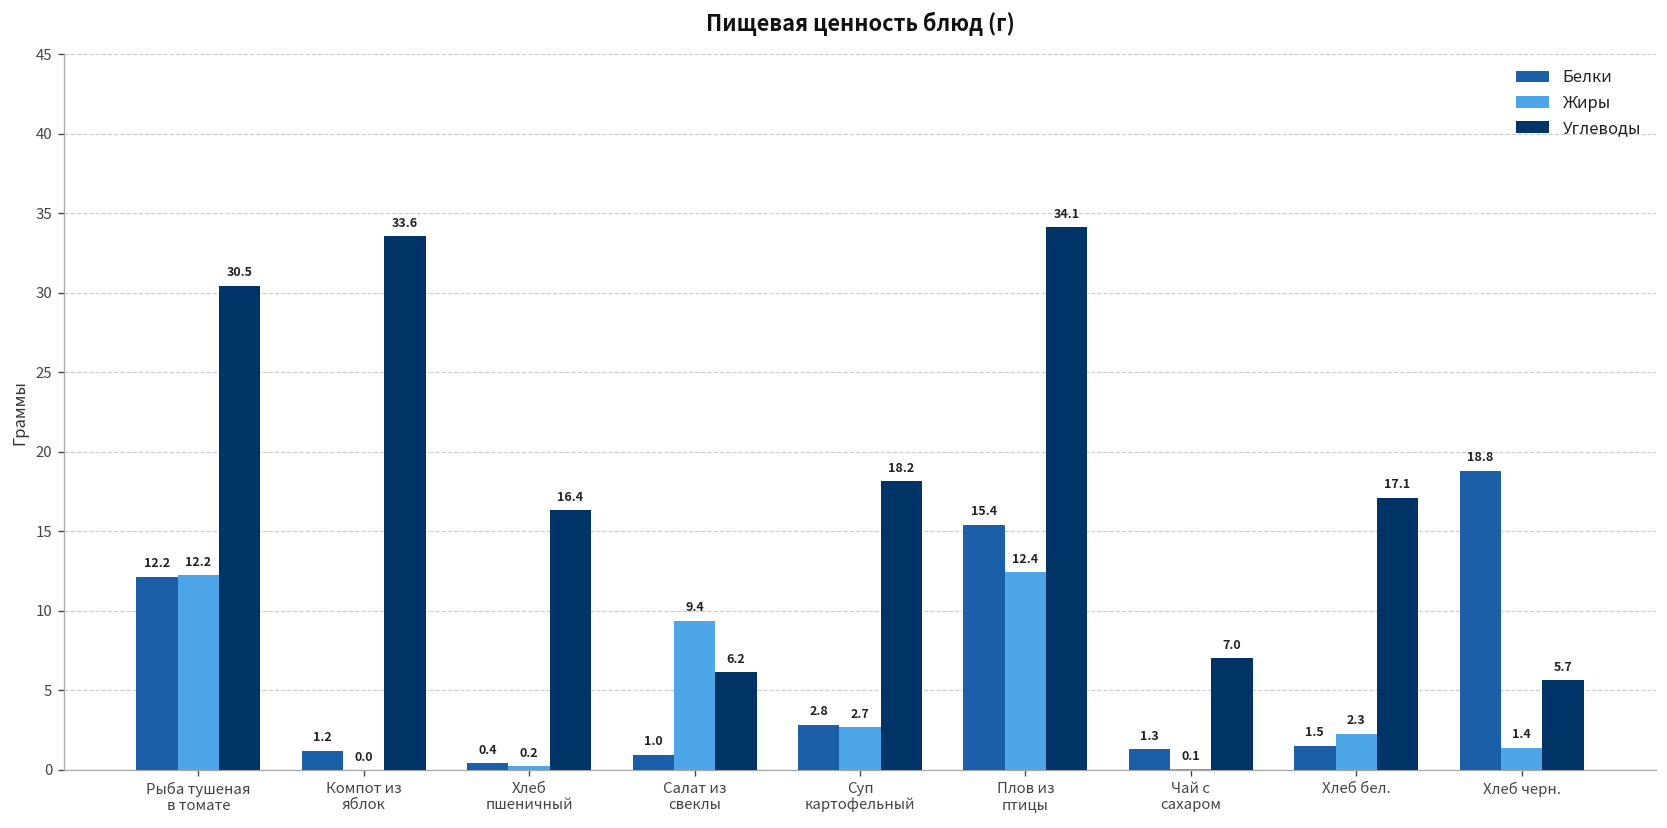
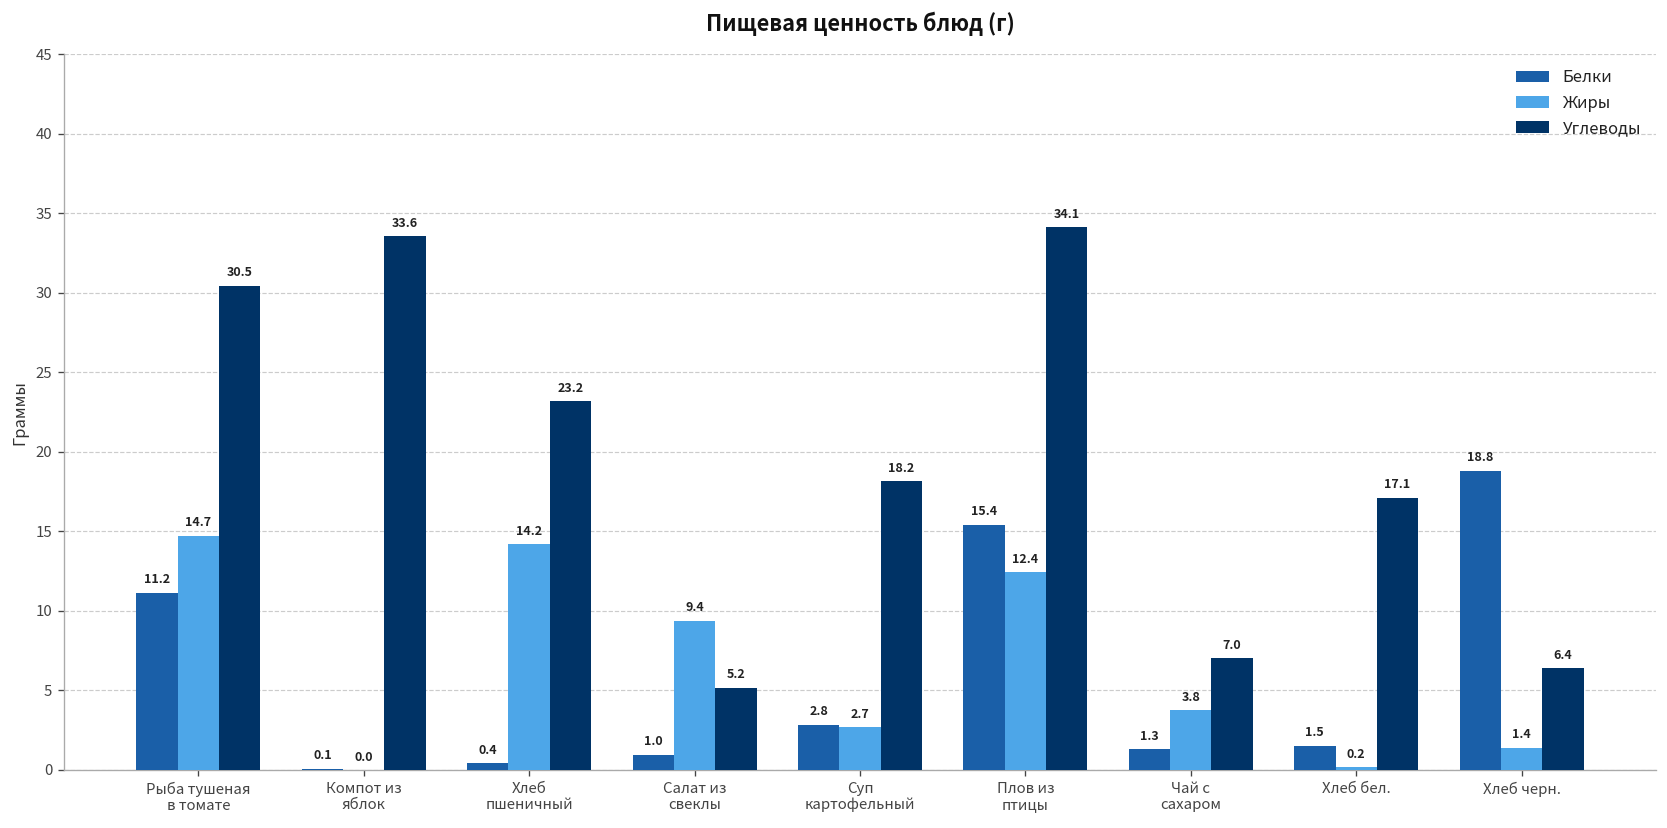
Белки, Рыба тушеная в томате: 12.2 -> 11.2
Жиры, Рыба тушеная в томате: 12.2 -> 14.7
Белки, Компот из яблок: 1.2 -> 0.1
Жиры, Хлеб пшеничный: 0.2 -> 14.2
Углеводы, Хлеб пшеничный: 16.4 -> 23.2
Углеводы, Салат из свеклы: 6.2 -> 5.2
Жиры, Чай с сахаром: 0.1 -> 3.8
Жиры, Хлеб бел.: 2.3 -> 0.2
Углеводы, Хлеб черн.: 5.7 -> 6.4
